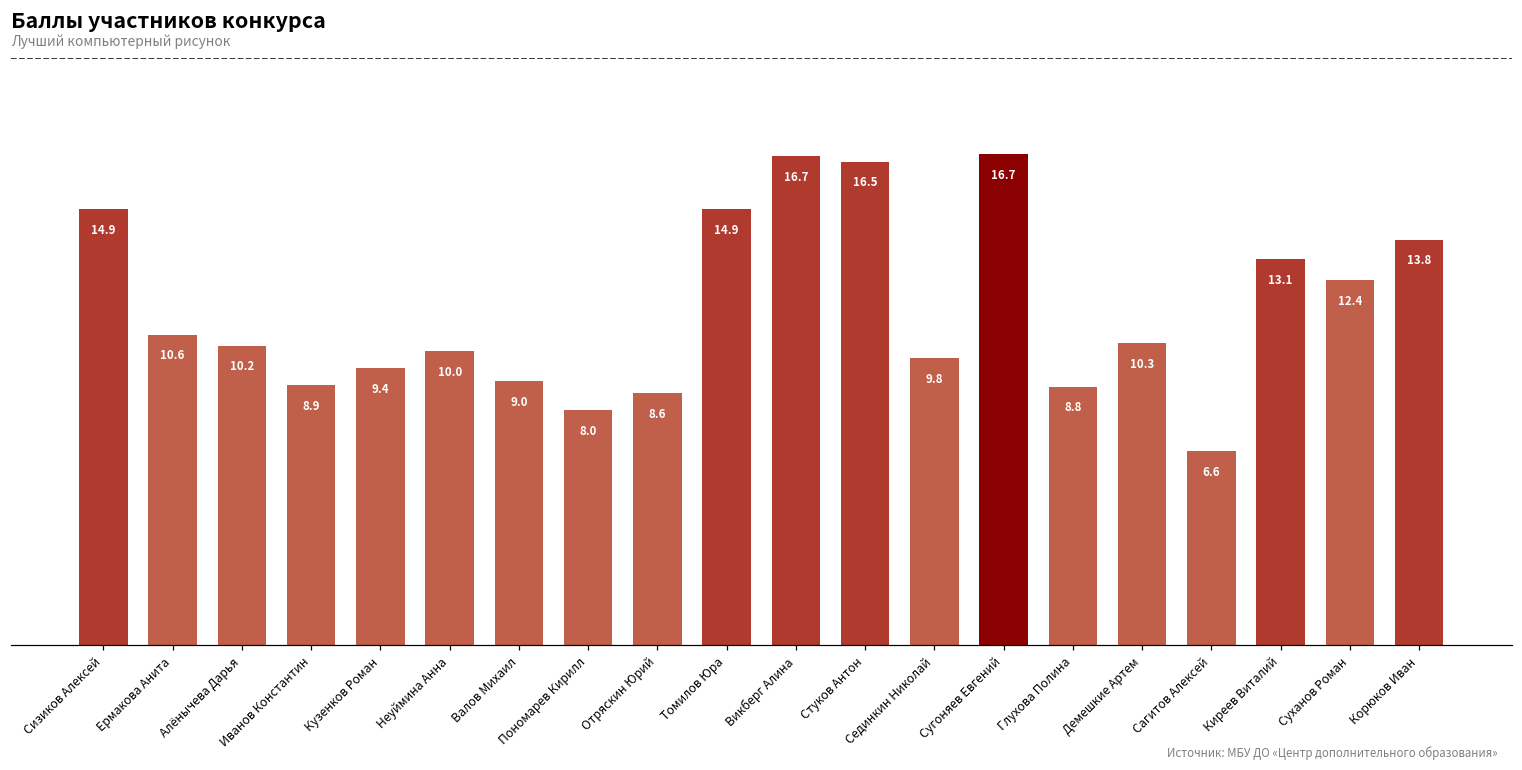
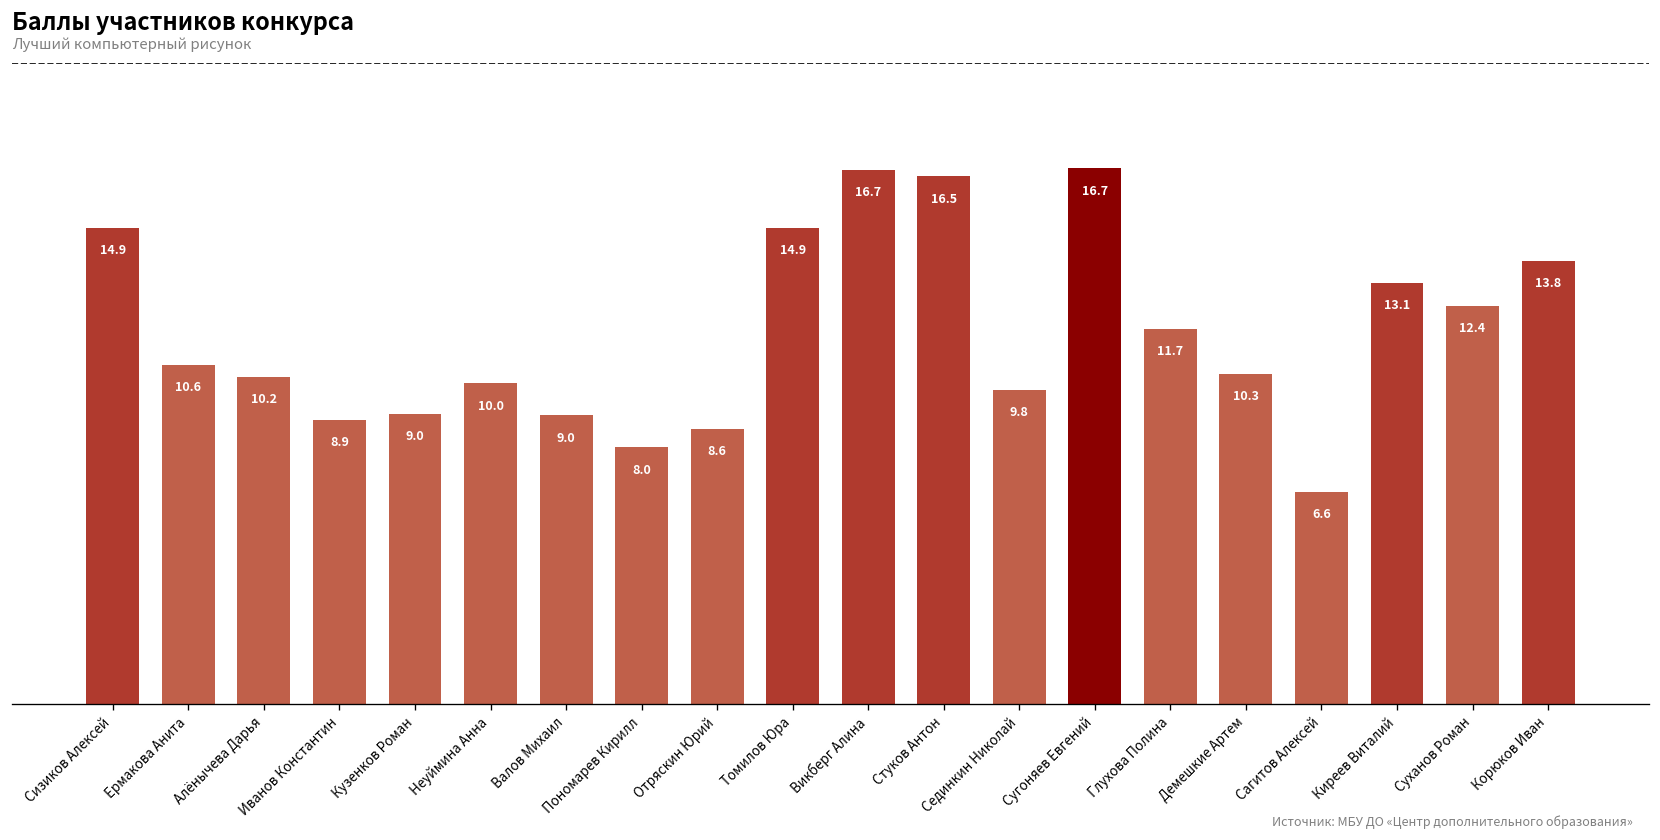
Кузенков Роман: 9.4 -> 9.0
Глухова Полина: 8.8 -> 11.7
